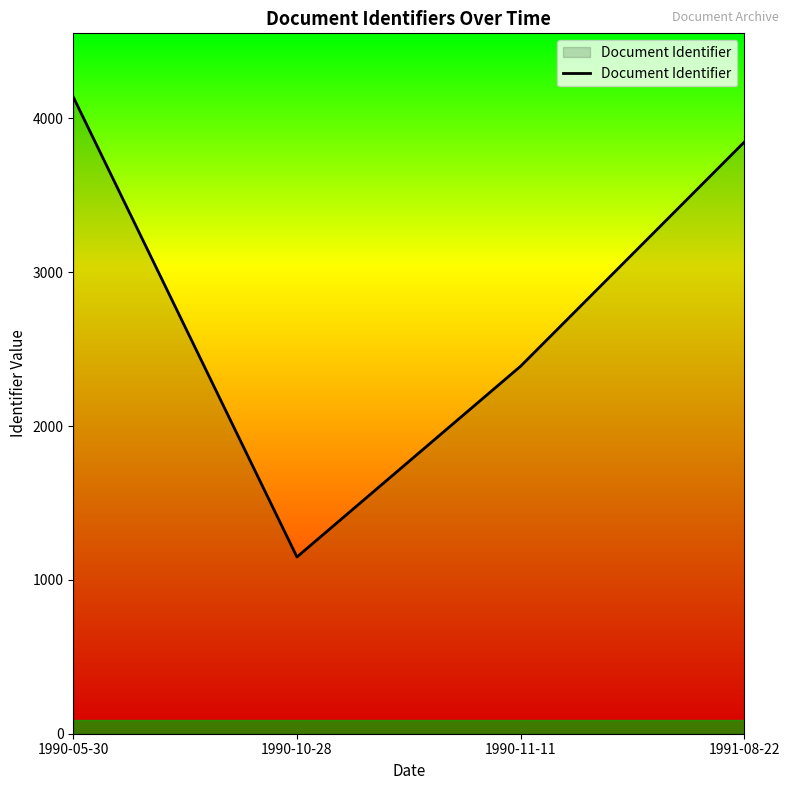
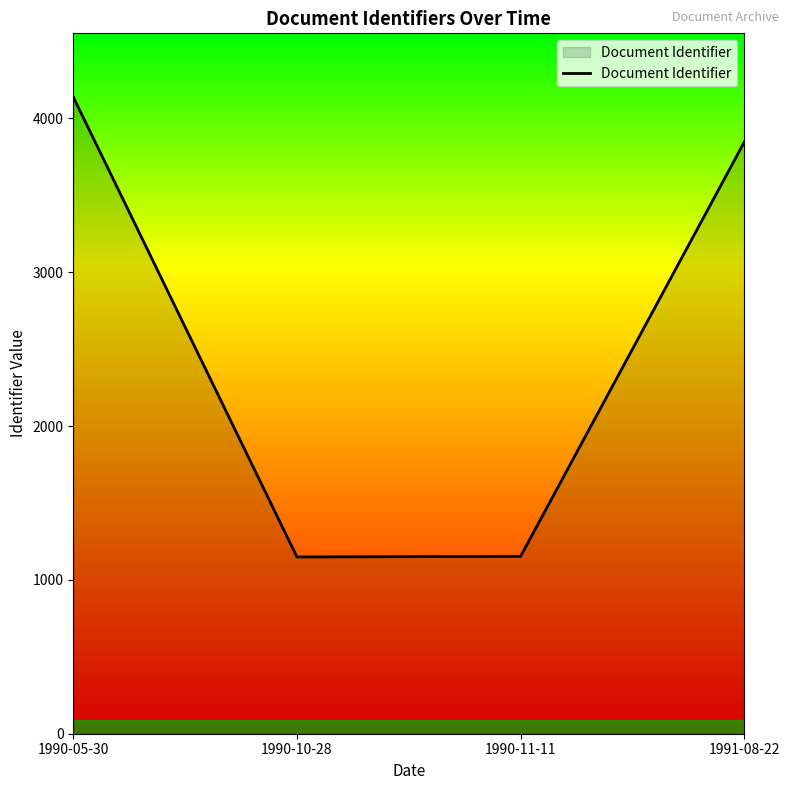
1990-11-11: 2390 -> 1150
